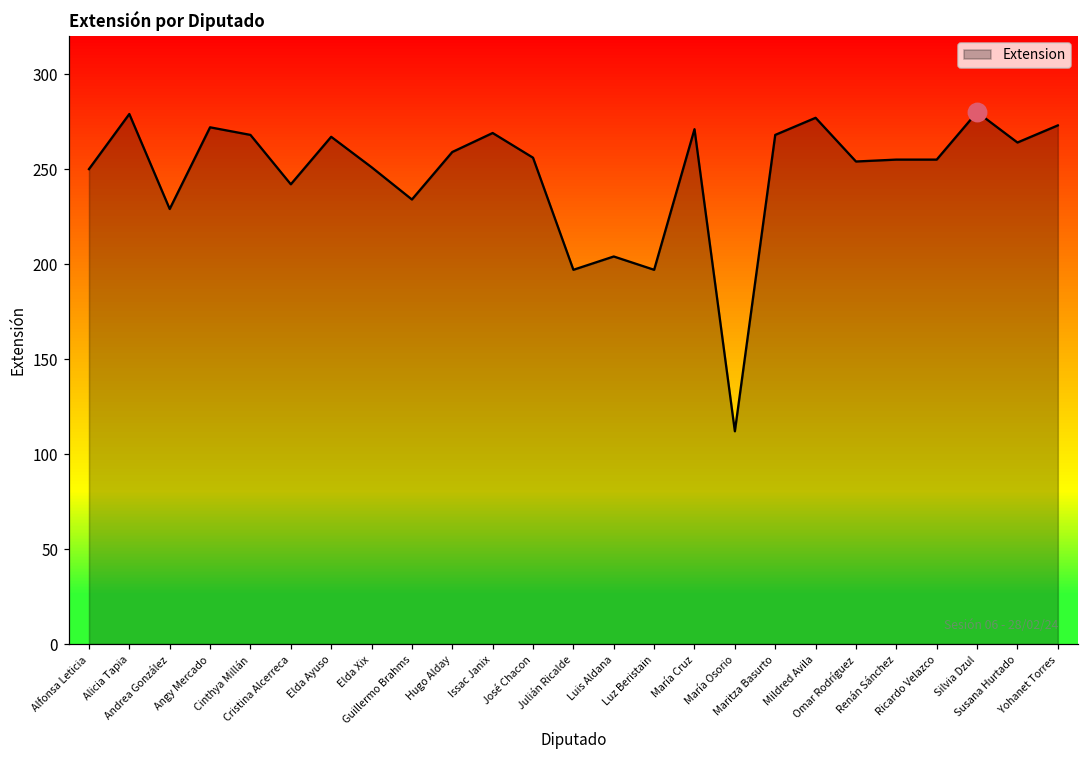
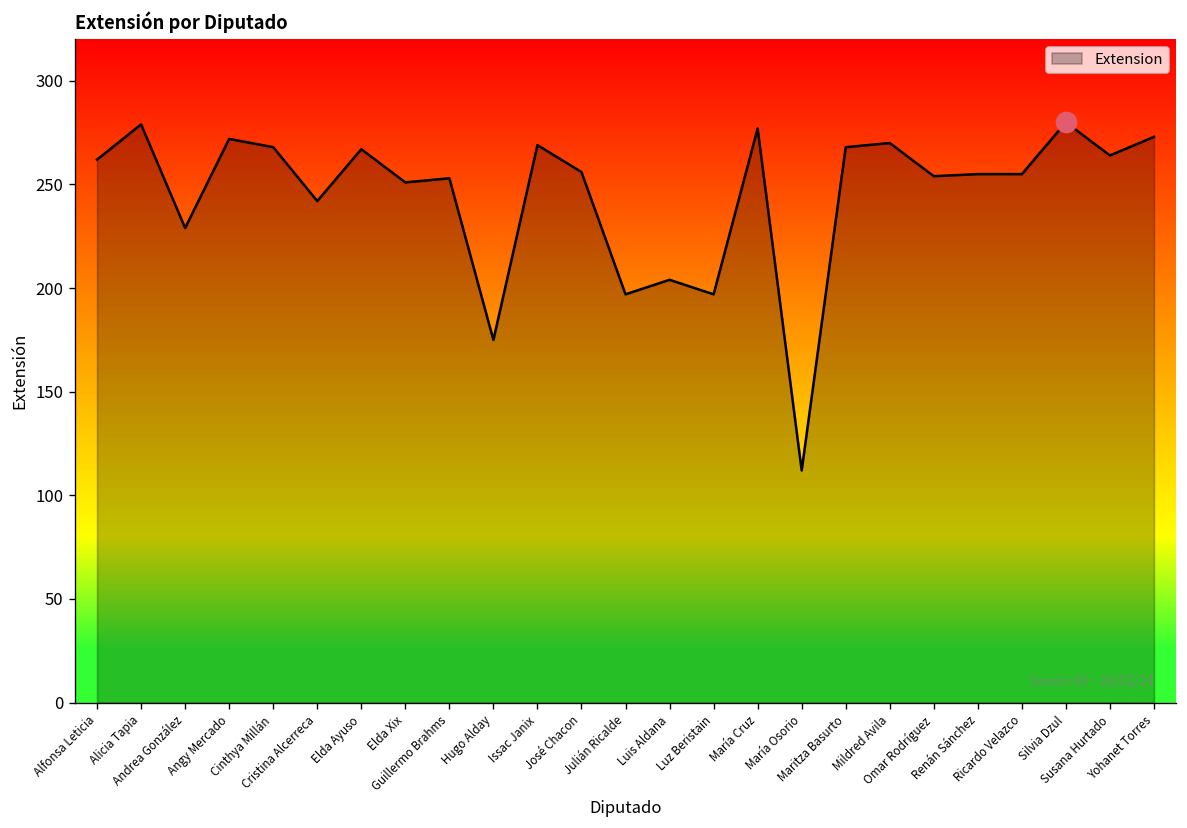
Extension, Alfonsa Leticia: 250 -> 262
Extension, Guillermo Brahms: 234 -> 253
Extension, Hugo Alday: 259 -> 175
Extension, María Cruz: 271 -> 277
Extension, Mildred Avila: 277 -> 270
